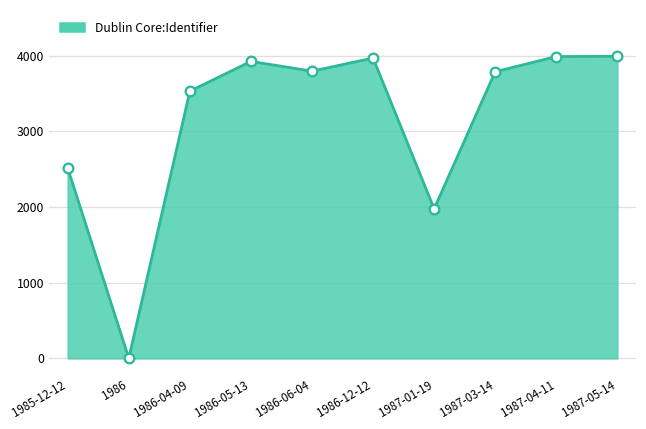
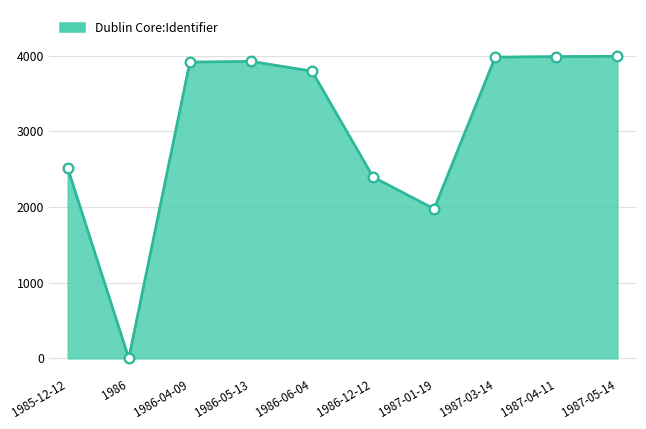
1986-04-09: 3500 -> 3900
1986-12-12: 4000 -> 2400
1987-03-14: 3800 -> 4000
